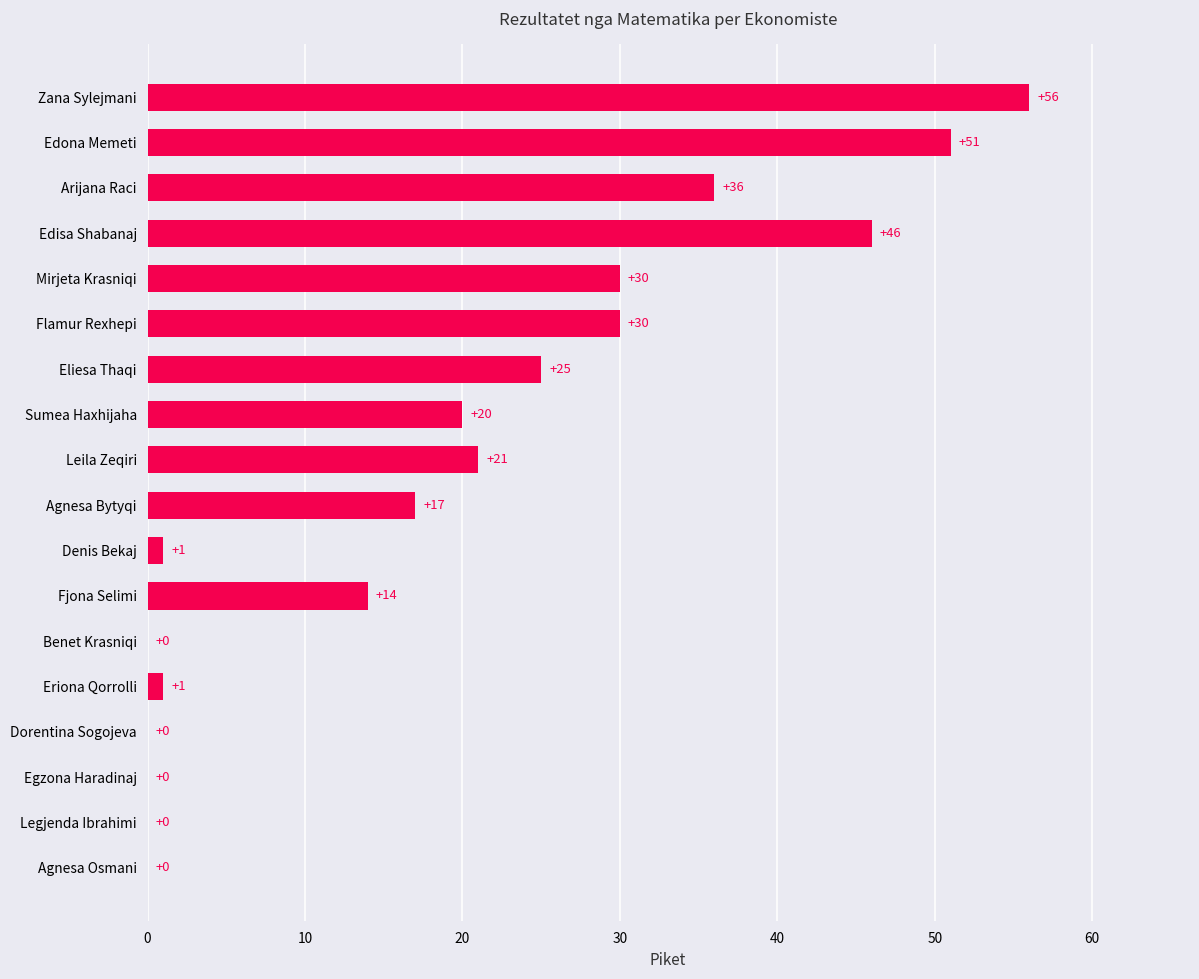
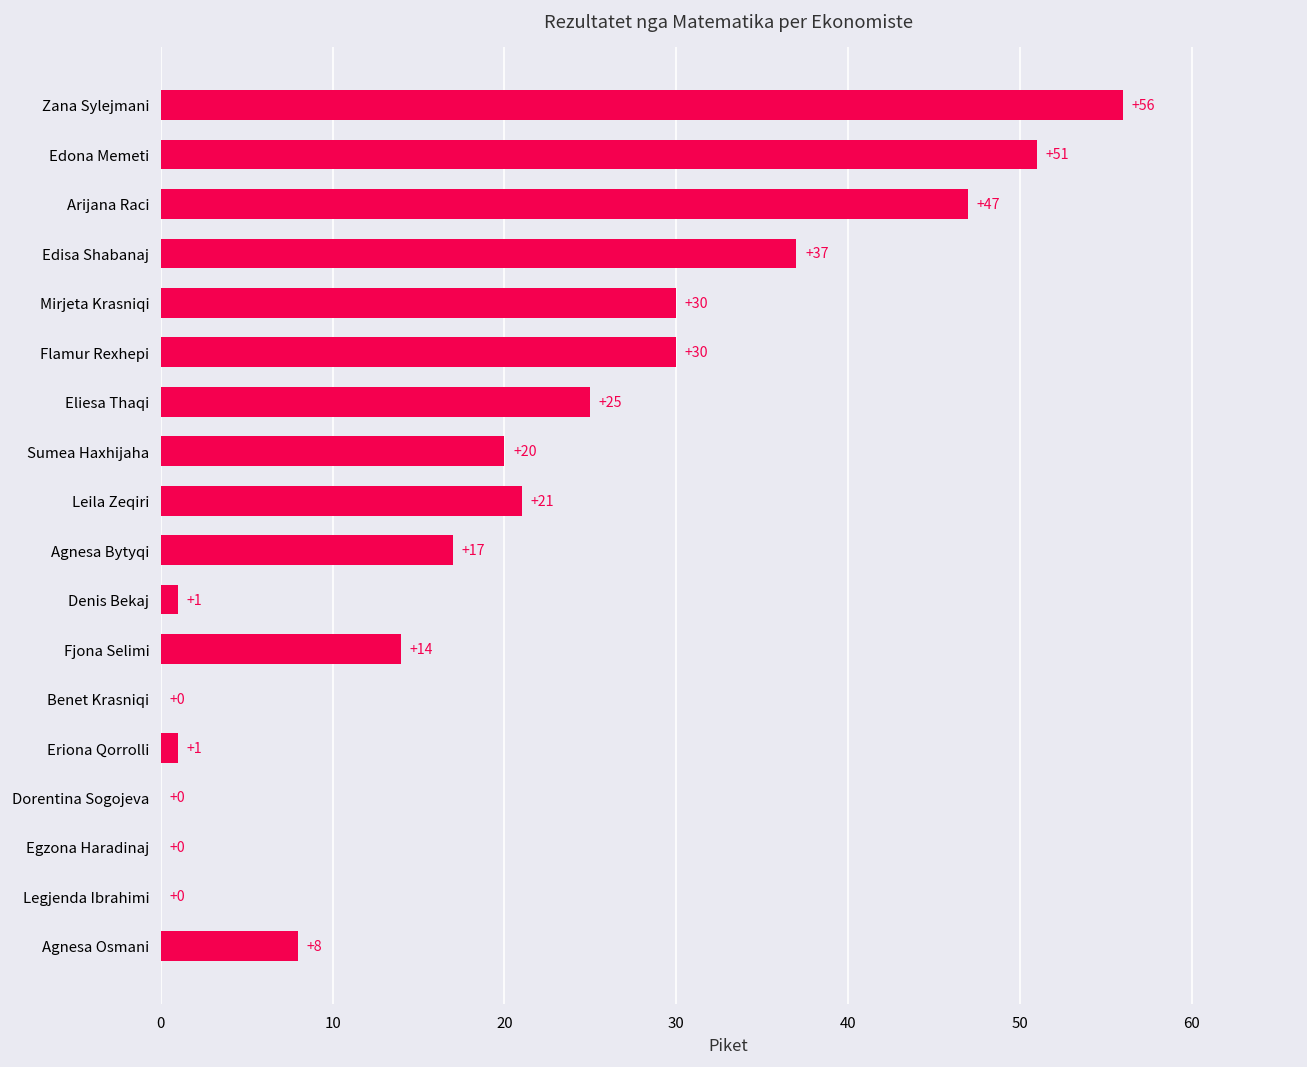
Arijana Raci: +36 -> +47
Edisa Shabanaj: +46 -> +37
Agnesa Osmani: +0 -> +8
